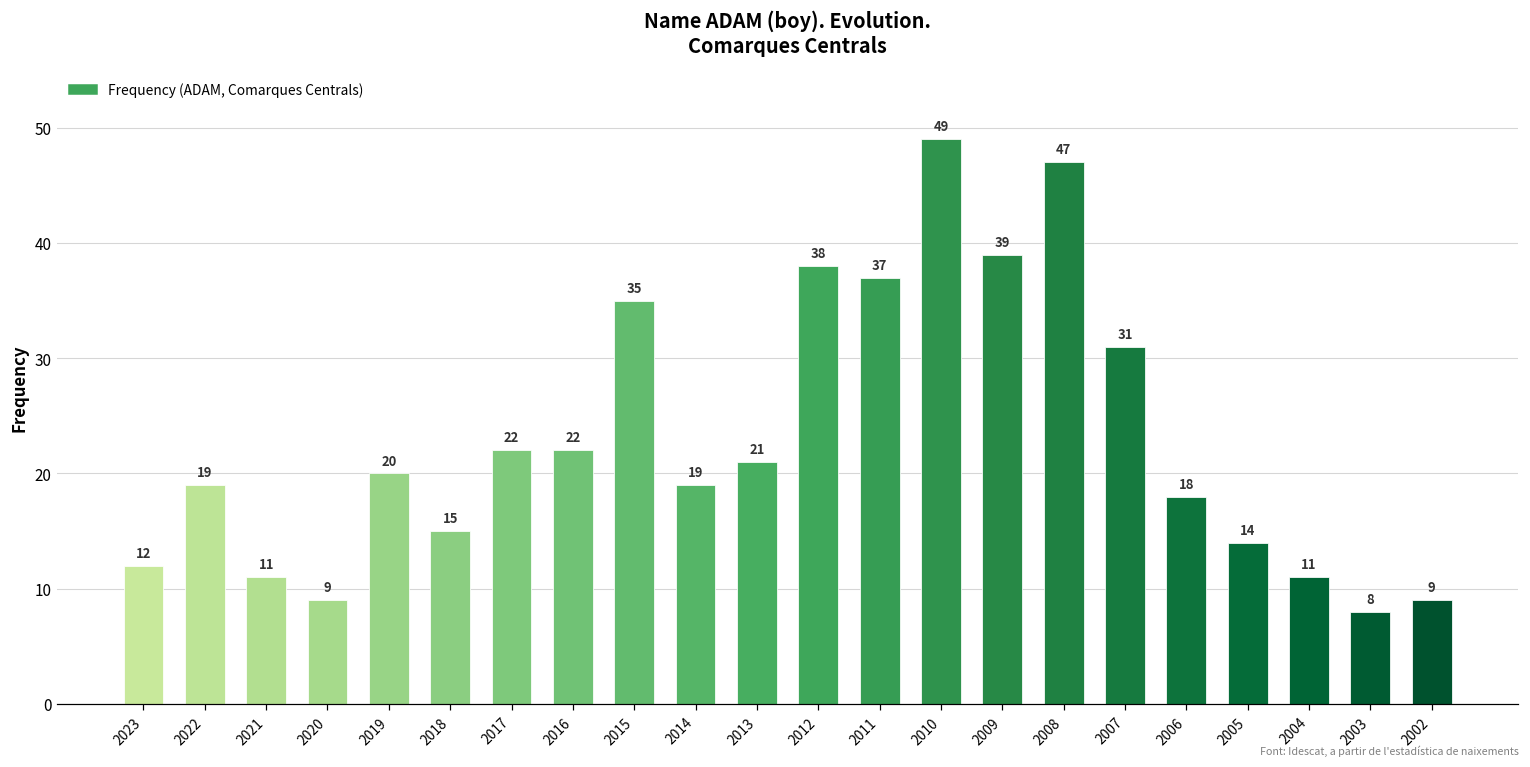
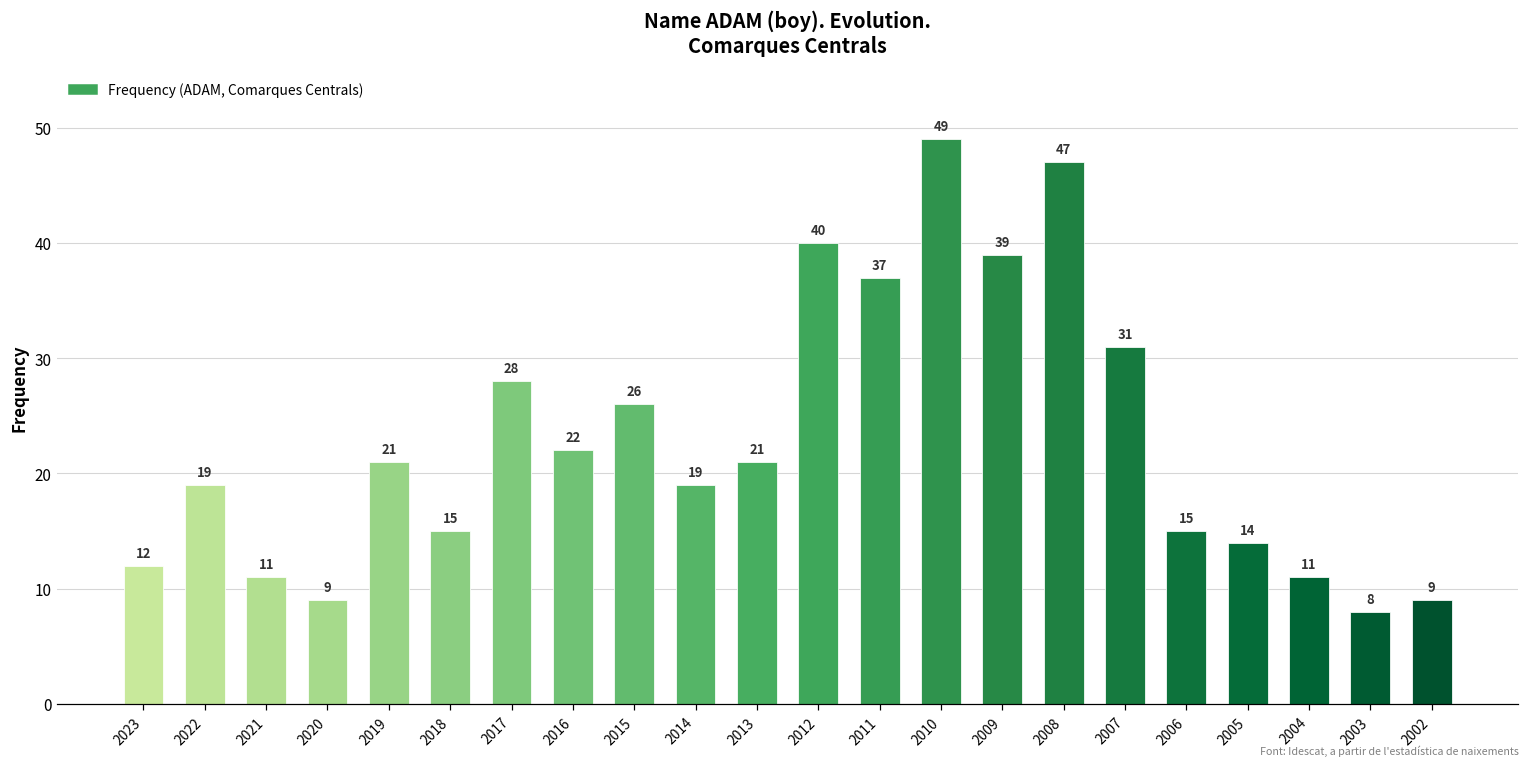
2019: 20 -> 21
2017: 22 -> 28
2015: 35 -> 26
2012: 38 -> 40
2006: 18 -> 15
